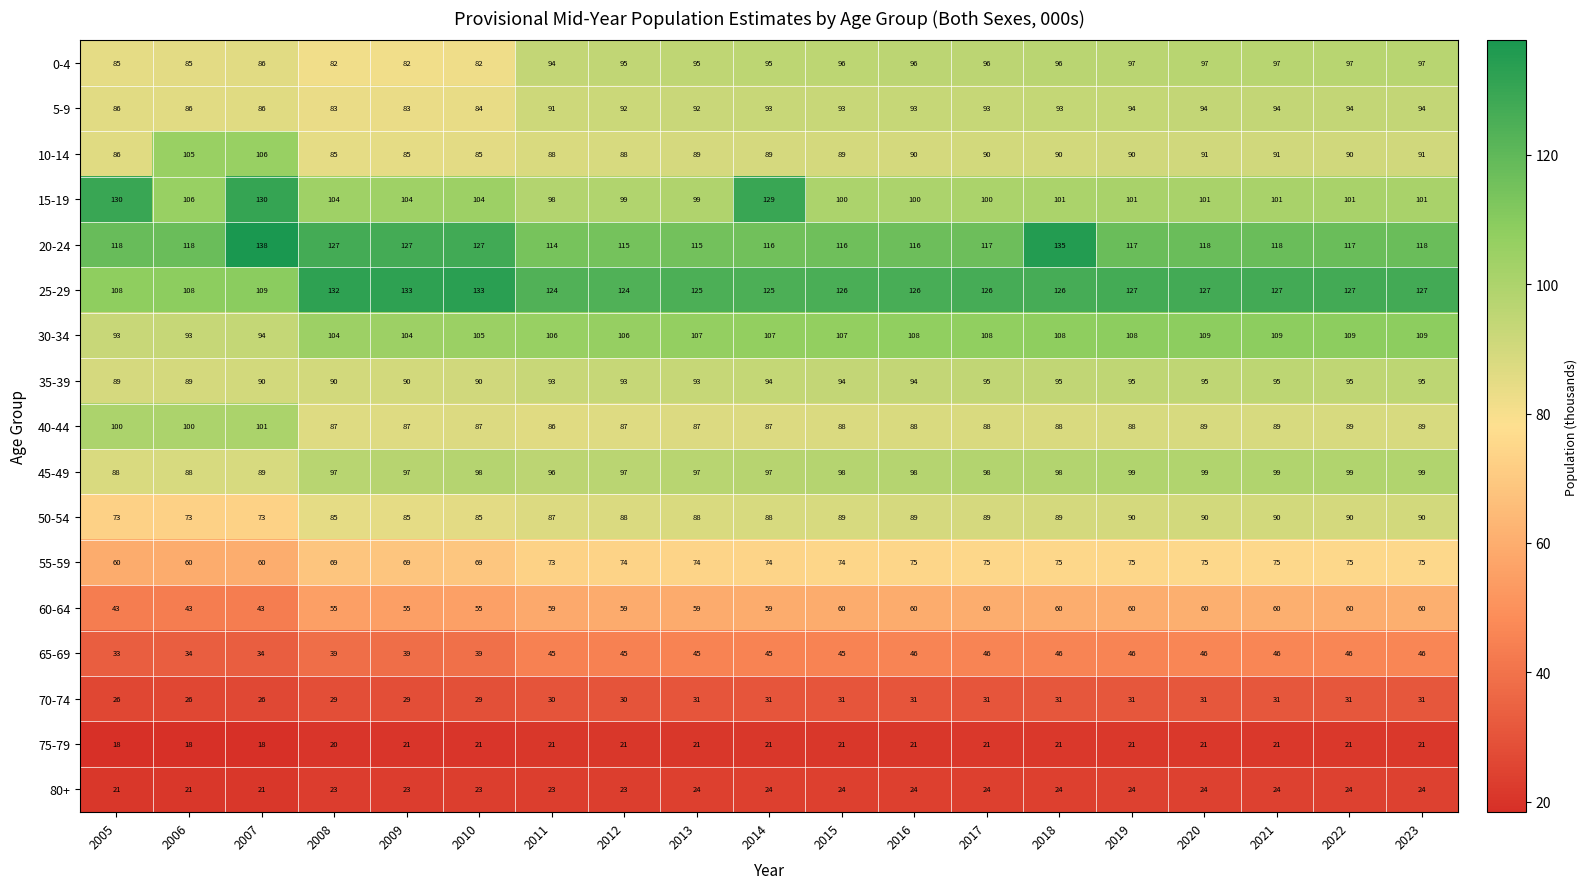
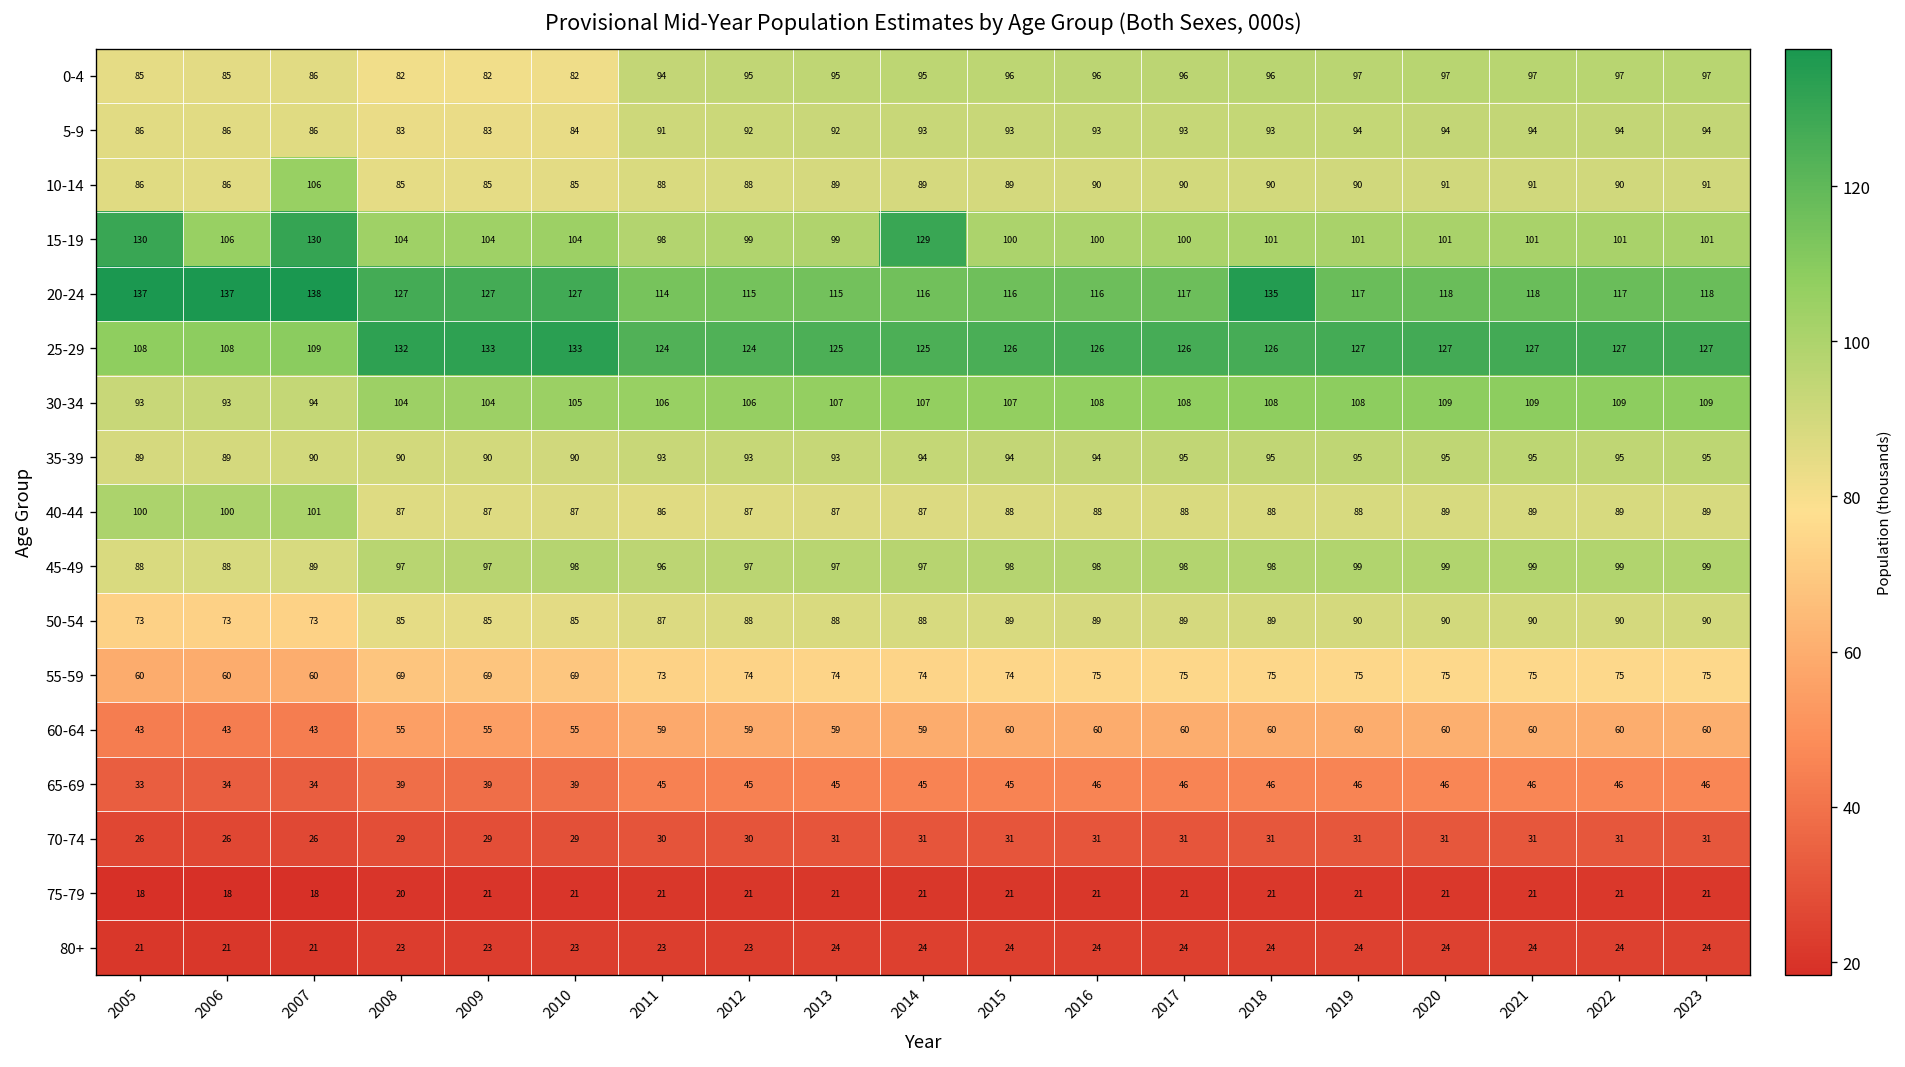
10-14, 2006: 105 -> 86
20-24, 2005: 118 -> 137
20-24, 2006: 118 -> 137
